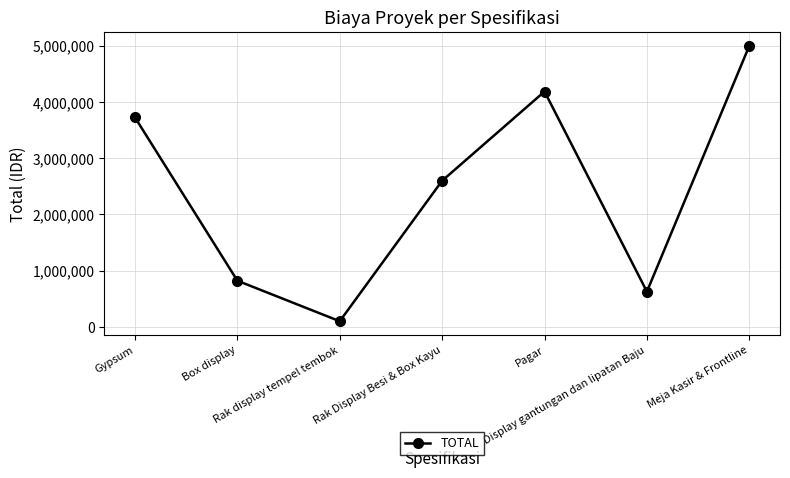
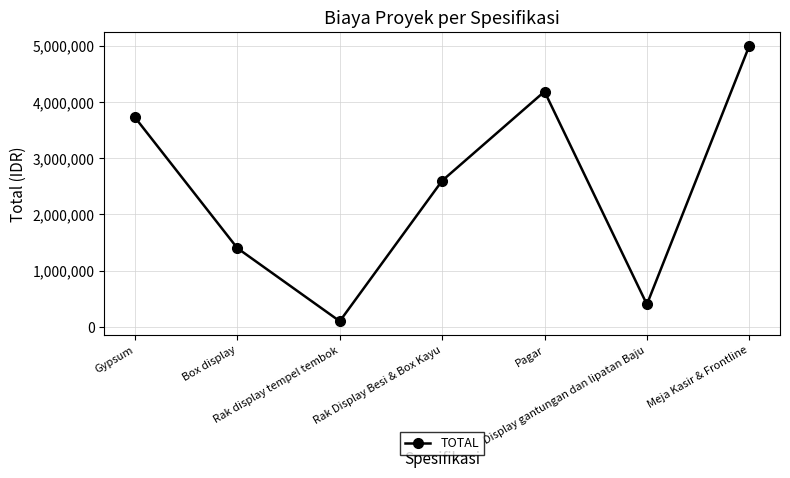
Box display: 800,000 -> 1,400,000
Display gantungan dan lipatan Baju: 600,000 -> 400,000
